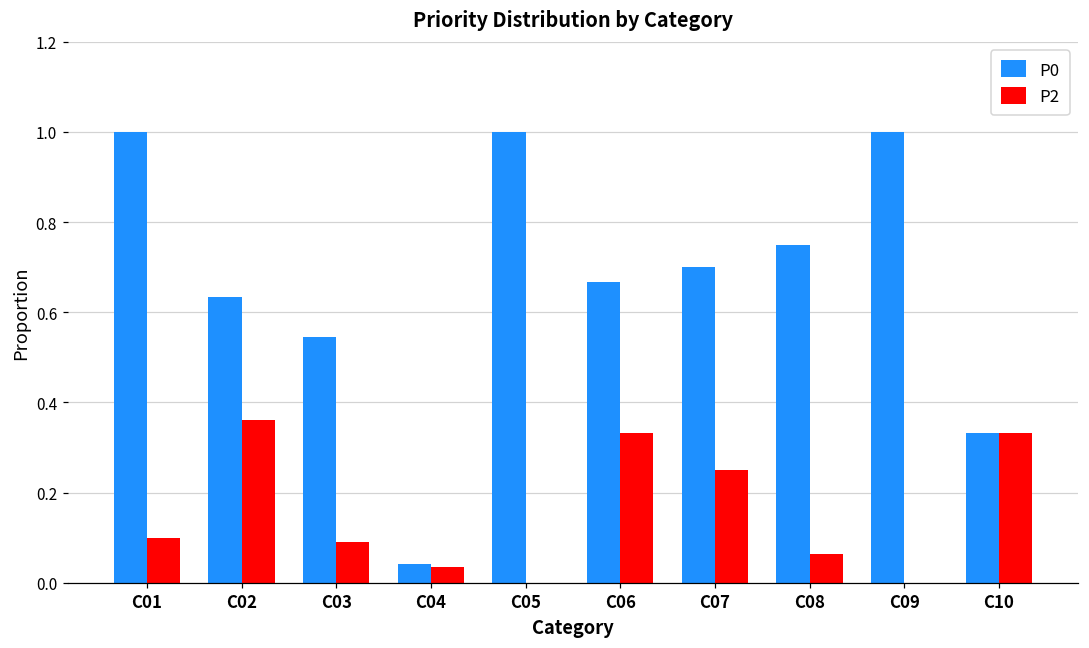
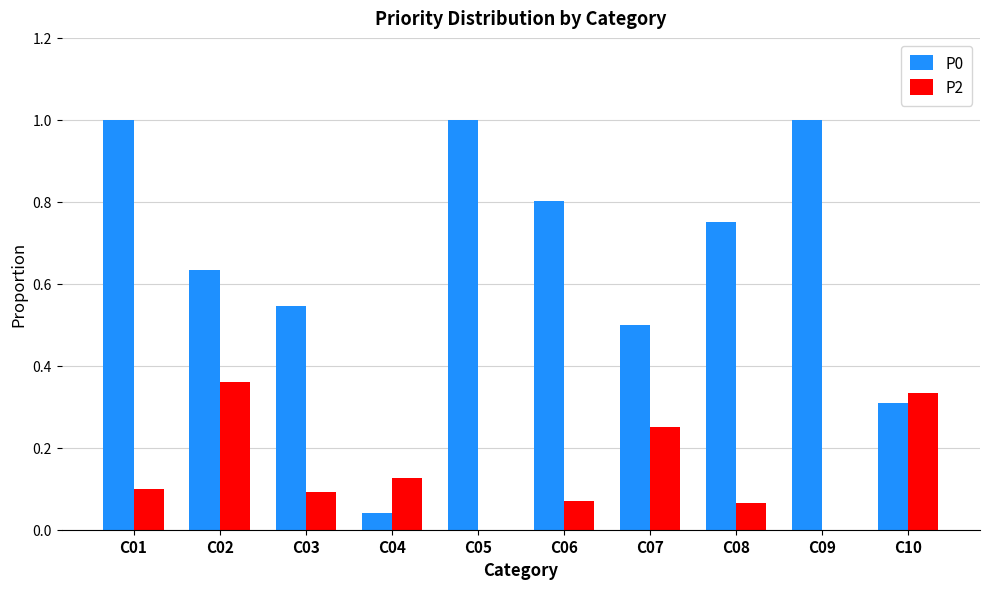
P2, C04: 0.04 -> 0.13
P0, C06: 0.67 -> 0.80
P2, C06: 0.33 -> 0.07
P0, C07: 0.7 -> 0.5
P0, C10: 0.33 -> 0.31
